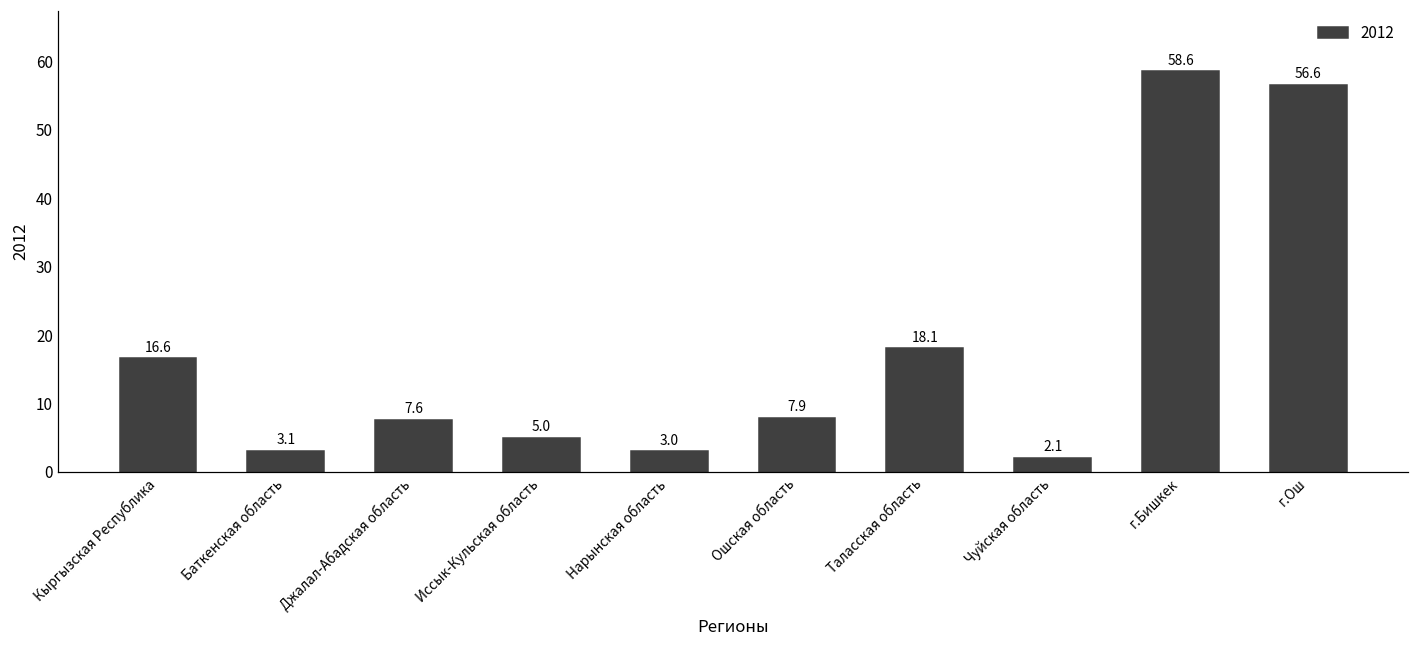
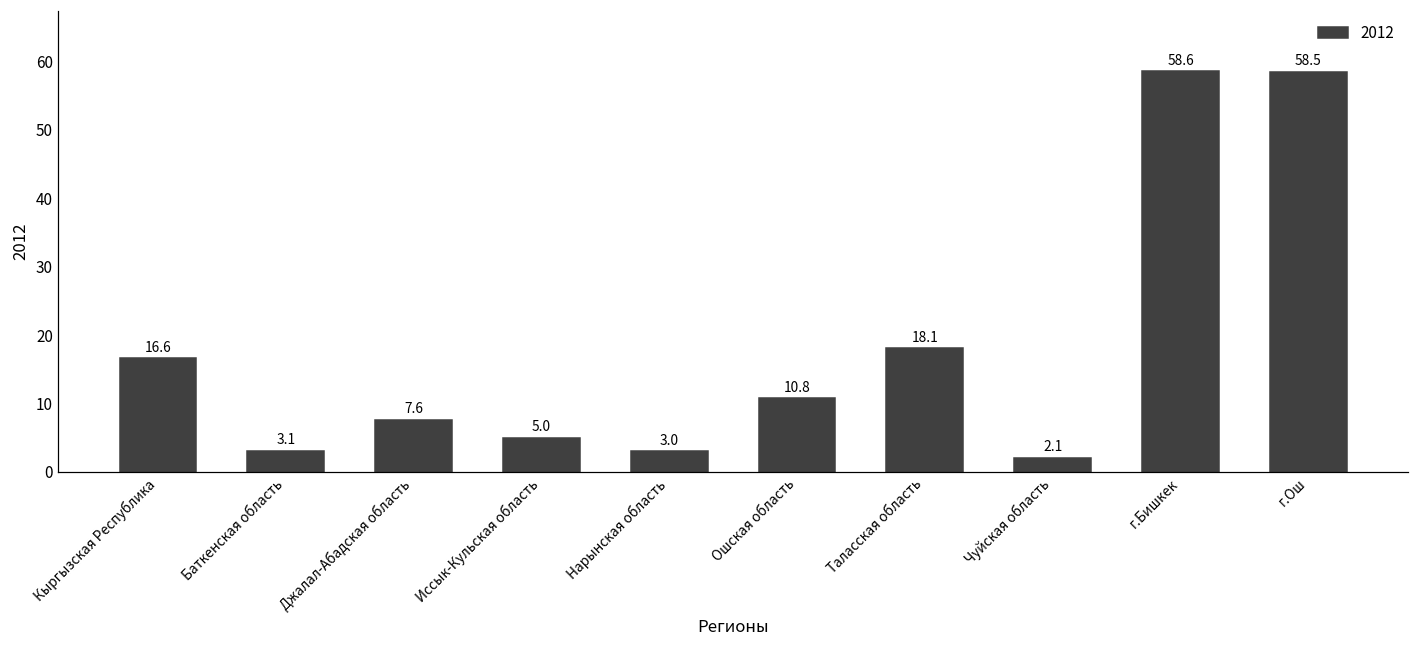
Ошская область: 7.9 -> 10.8
г.Ош: 56.6 -> 58.5
